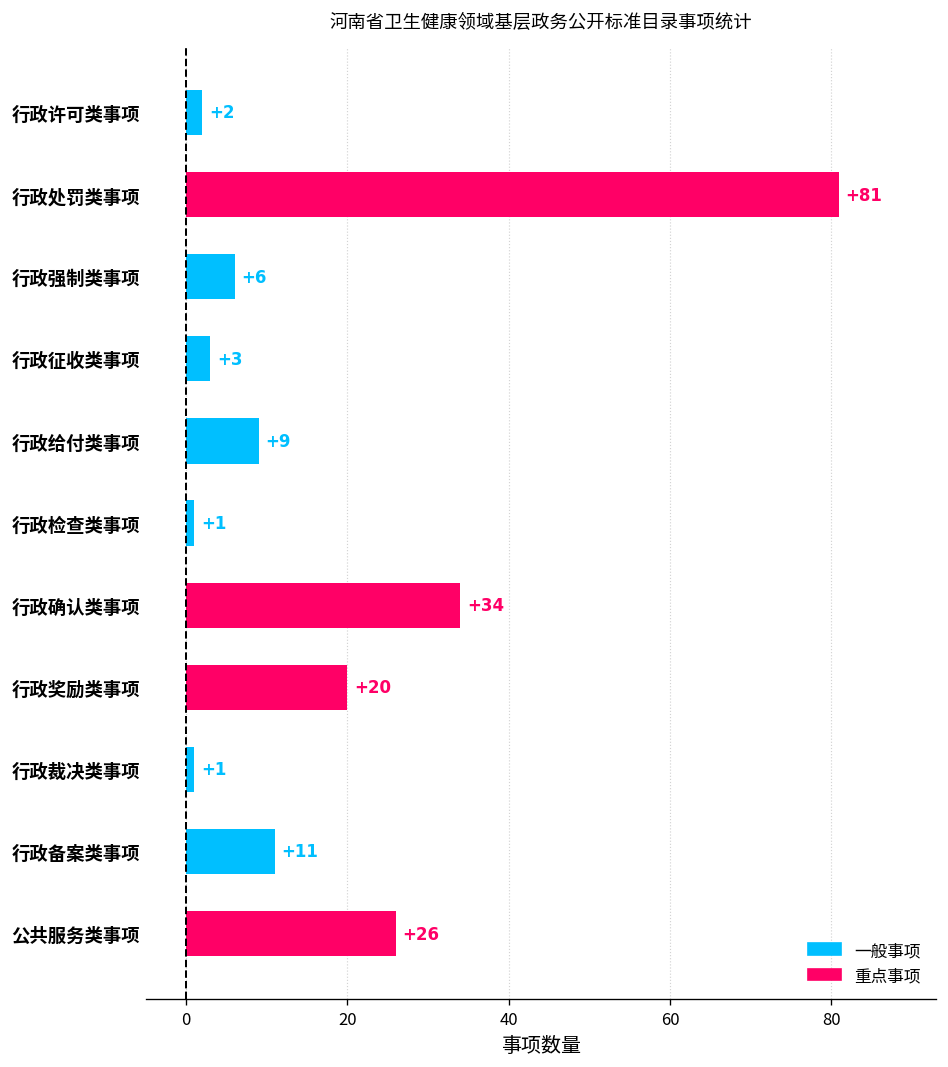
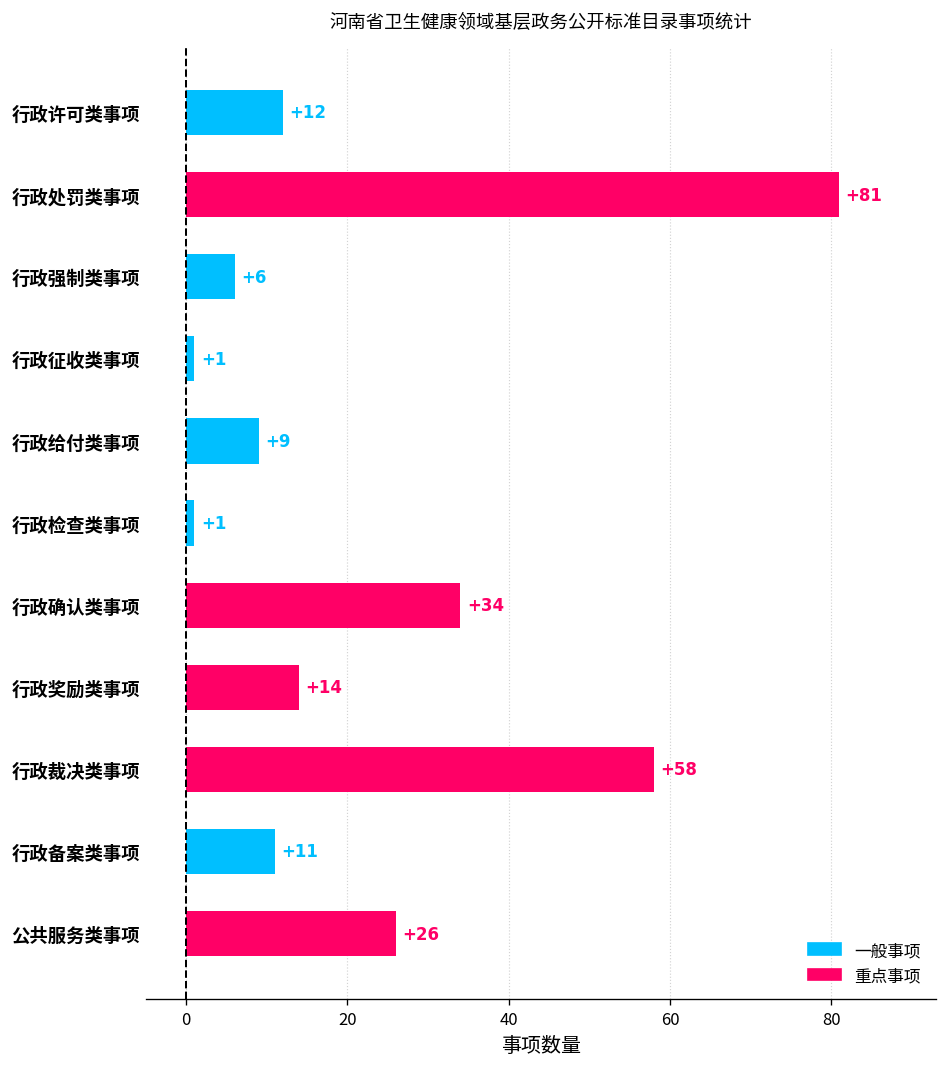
行政许可类事项: +2 -> +12
行政征收类事项: +3 -> +1
行政奖励类事项: +20 -> +14
行政裁决类事项: +1 -> +58
